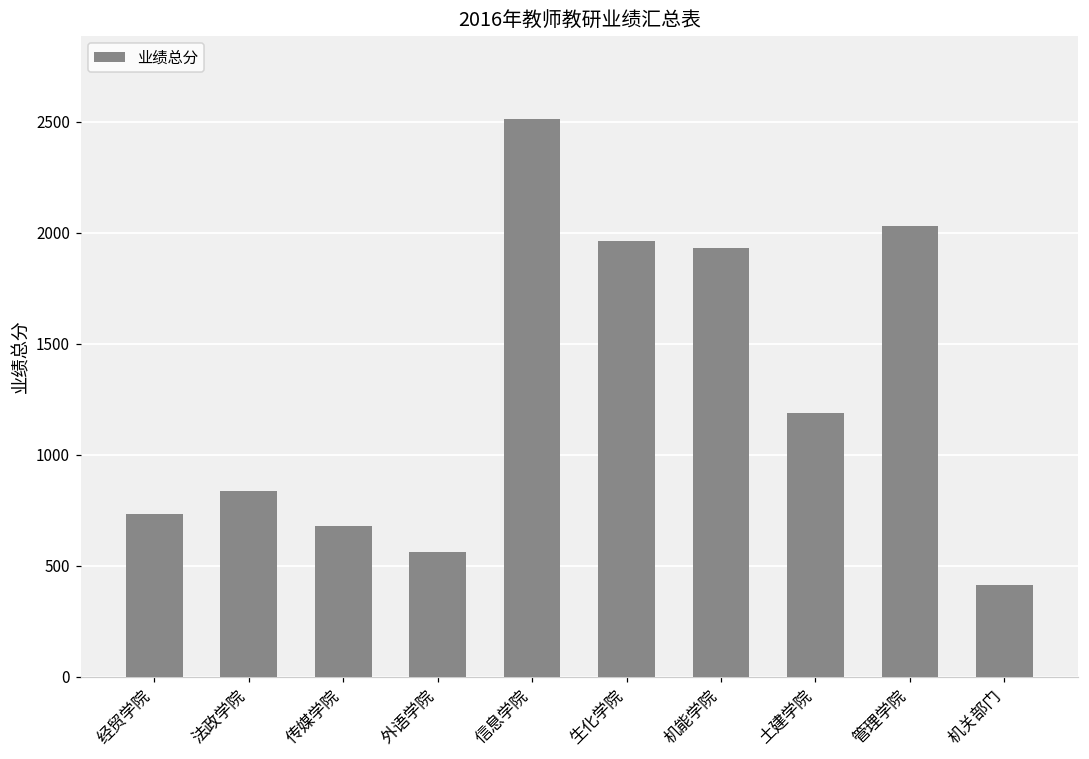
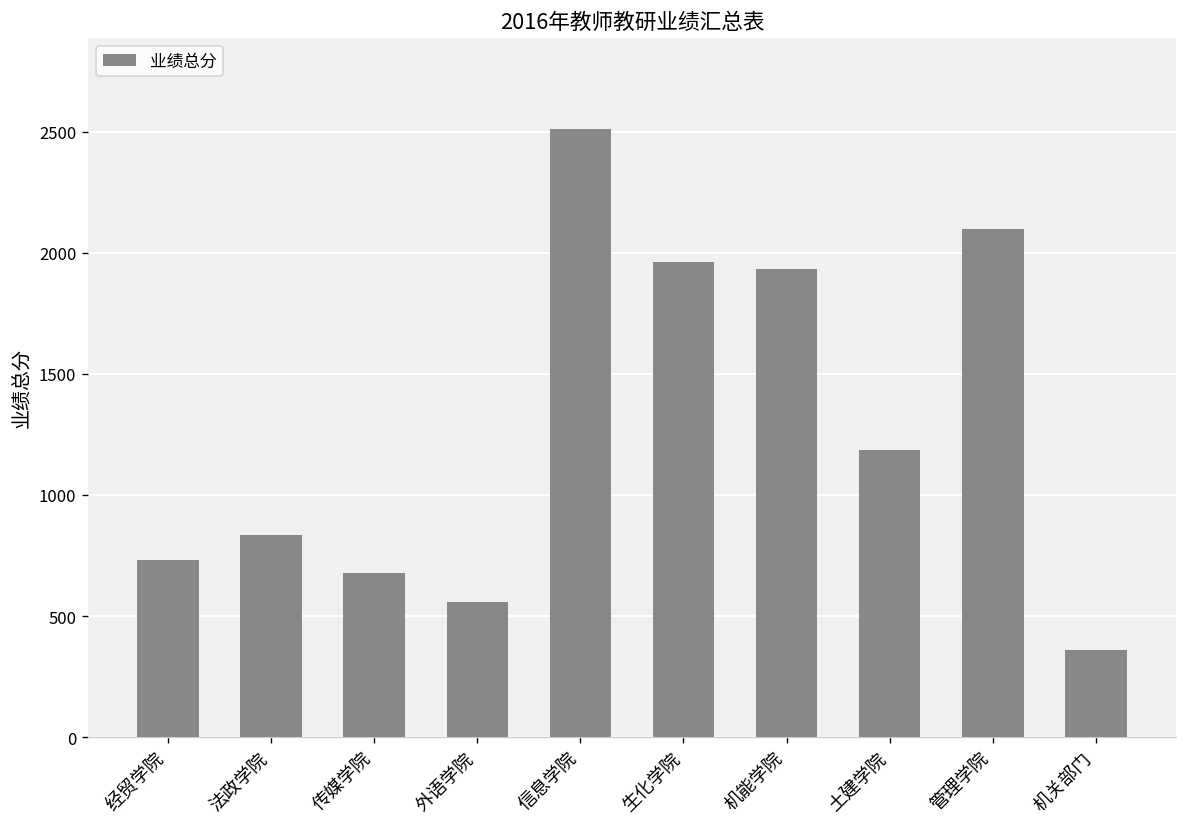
管理学院: 2030 -> 2100
机关部门: 410 -> 360
